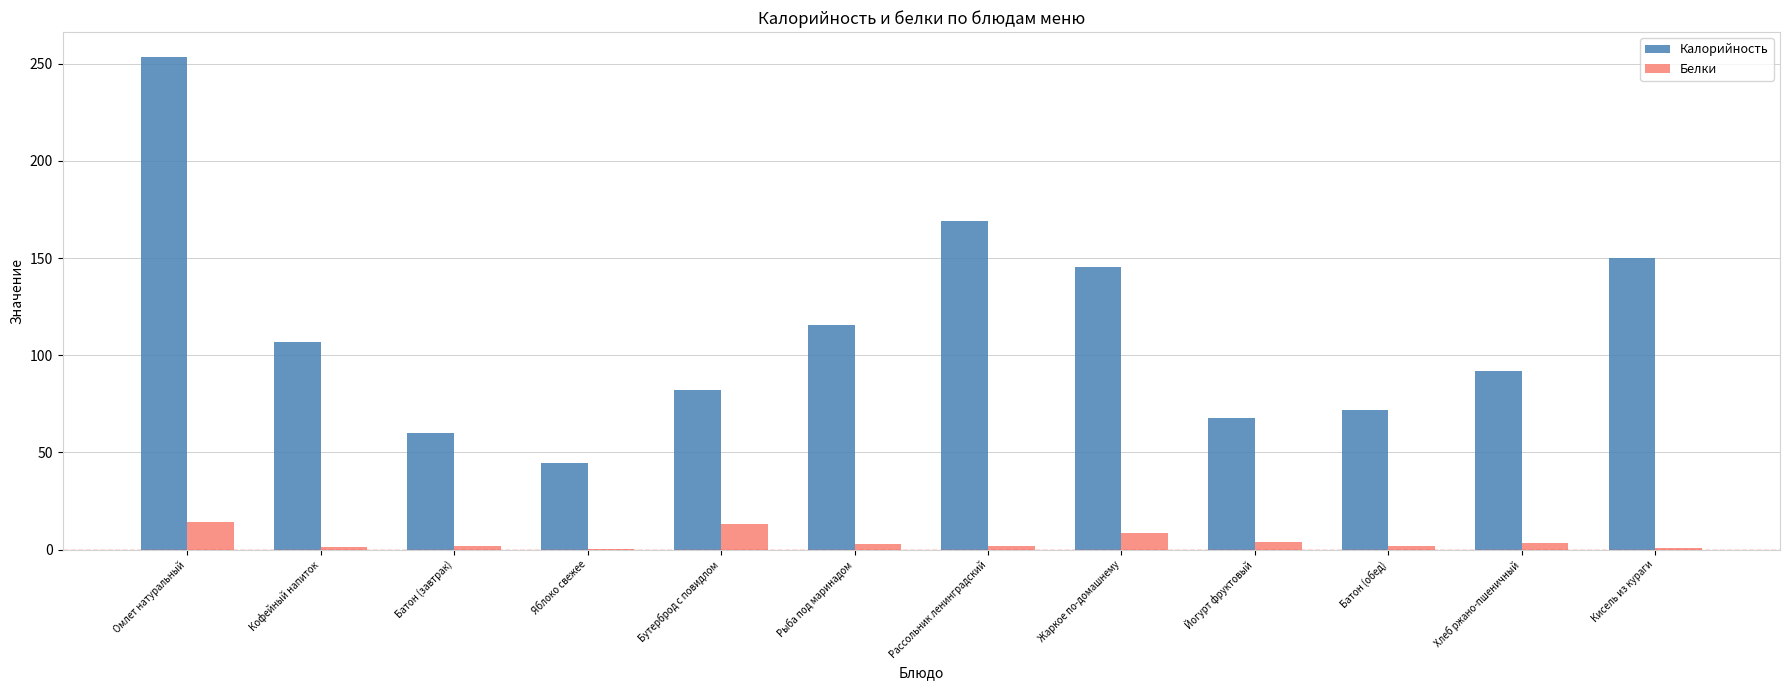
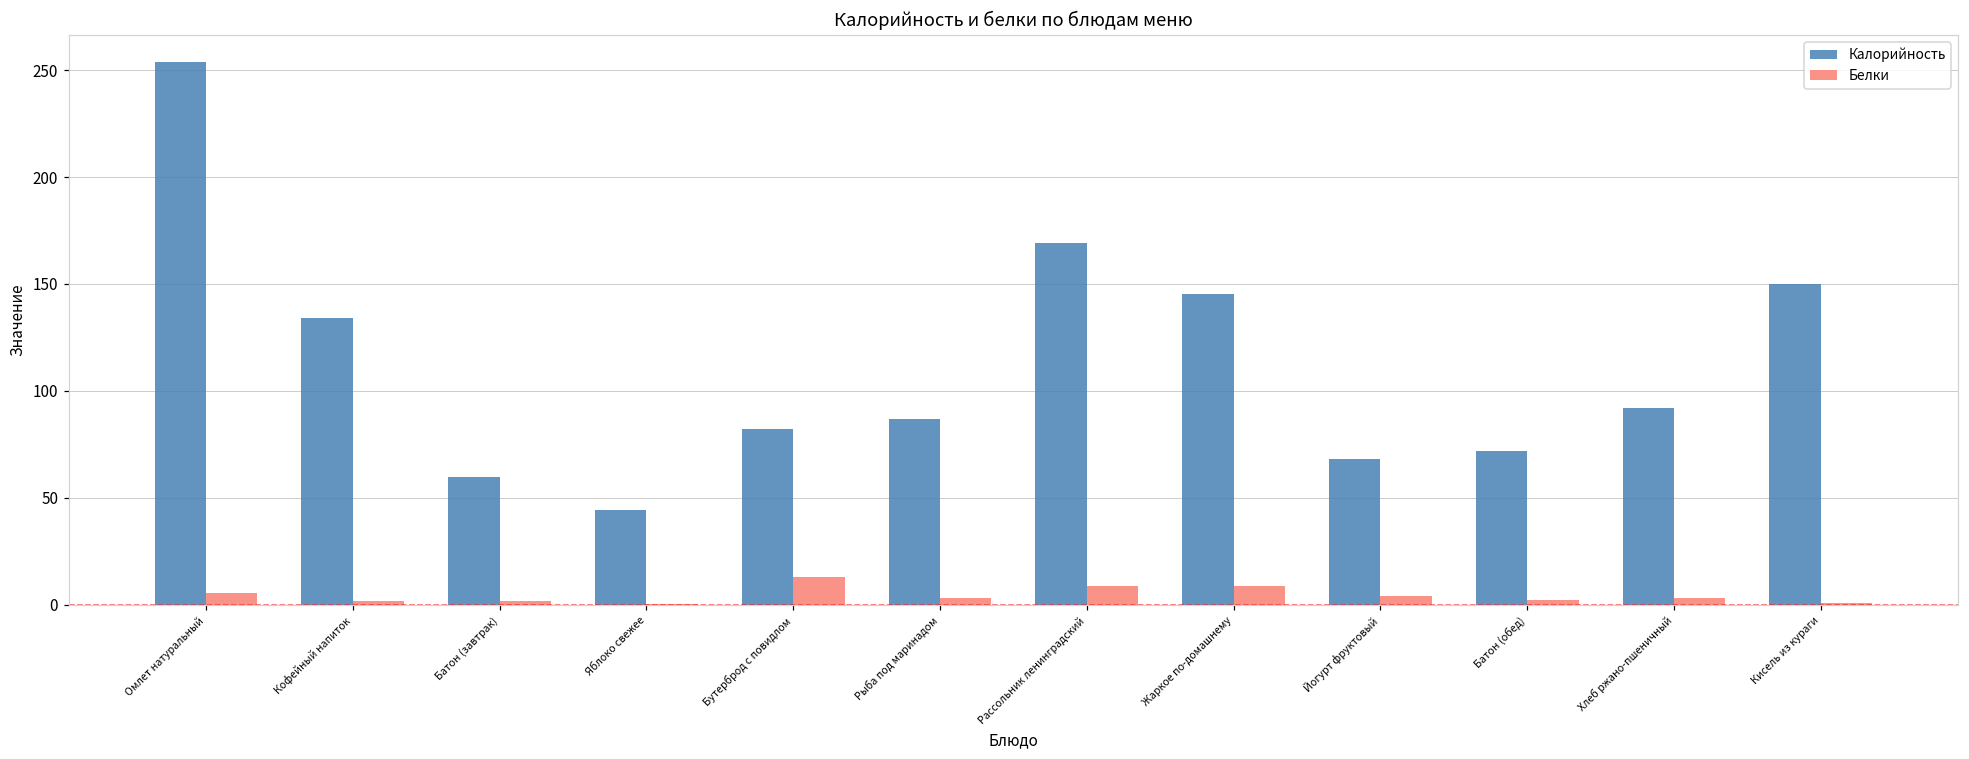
Белки, Омлет натуральный: 14 -> 5
Калорийность, Кофейный напиток: 107 -> 134
Калорийность, Рыба под маринадом: 116 -> 87
Белки, Рассольник ленинградский: 2 -> 9
